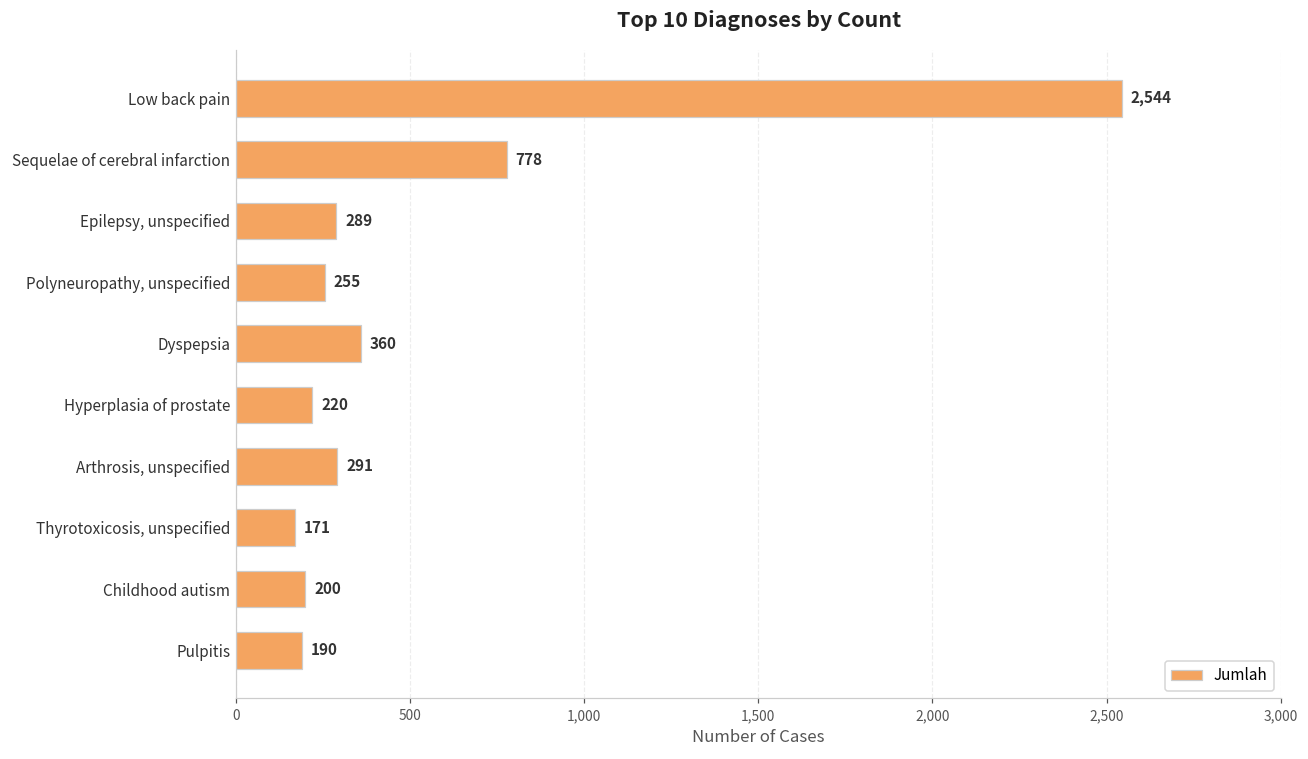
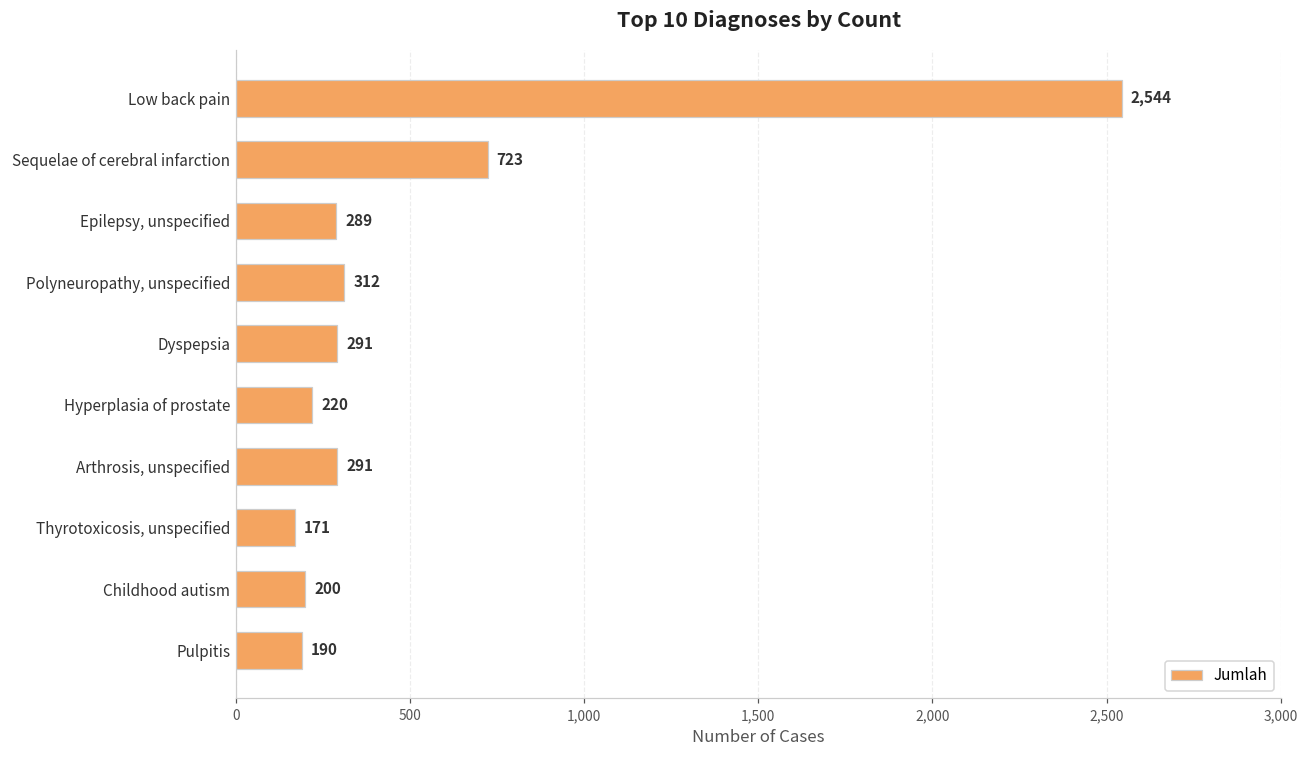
Sequelae of cerebral infarction: 778 -> 723
Polyneuropathy, unspecified: 255 -> 312
Dyspepsia: 360 -> 291
